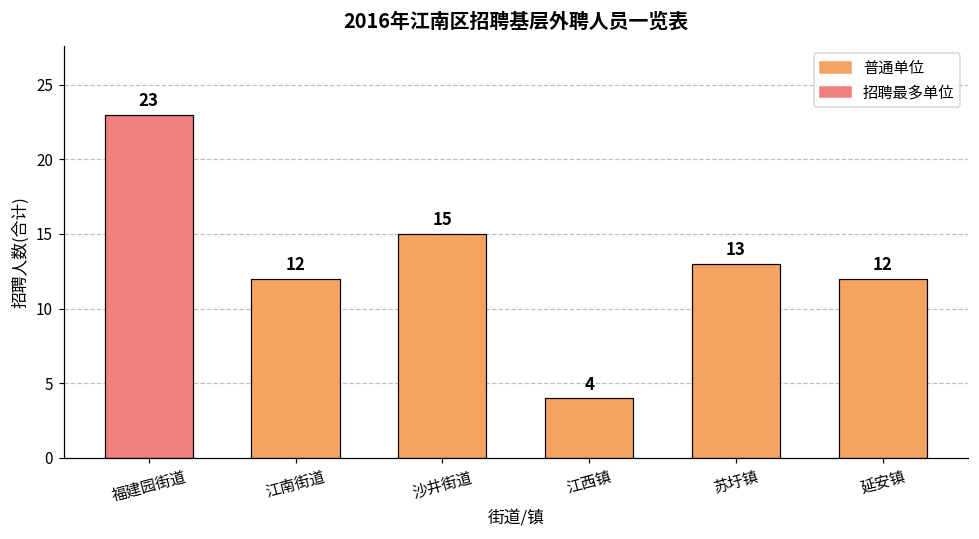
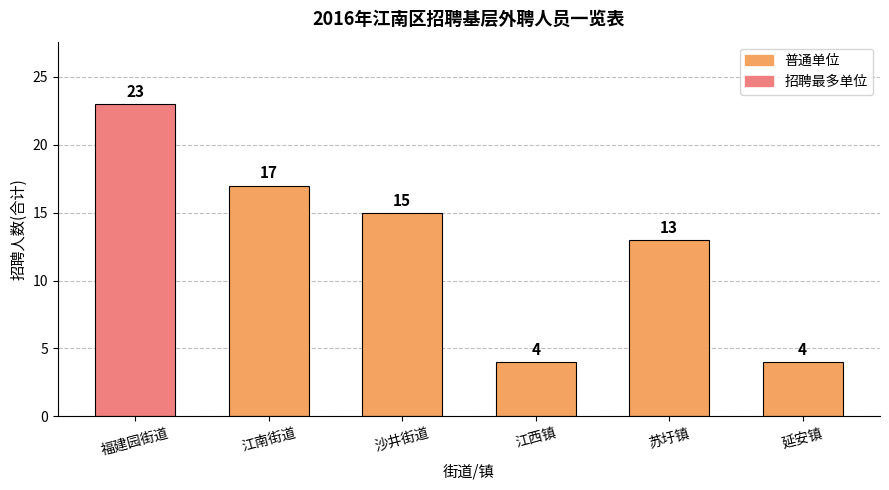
江南街道: 12 -> 17
延安镇: 12 -> 4
